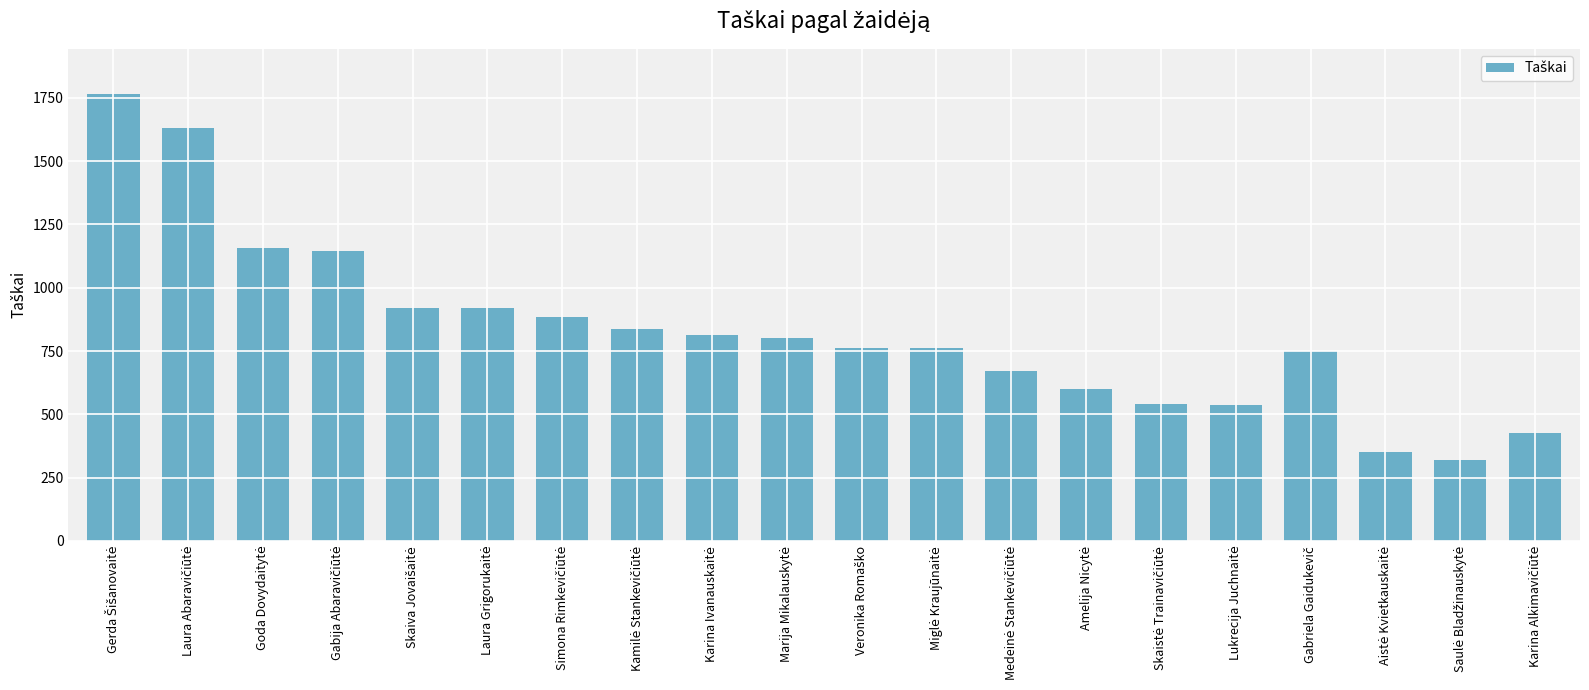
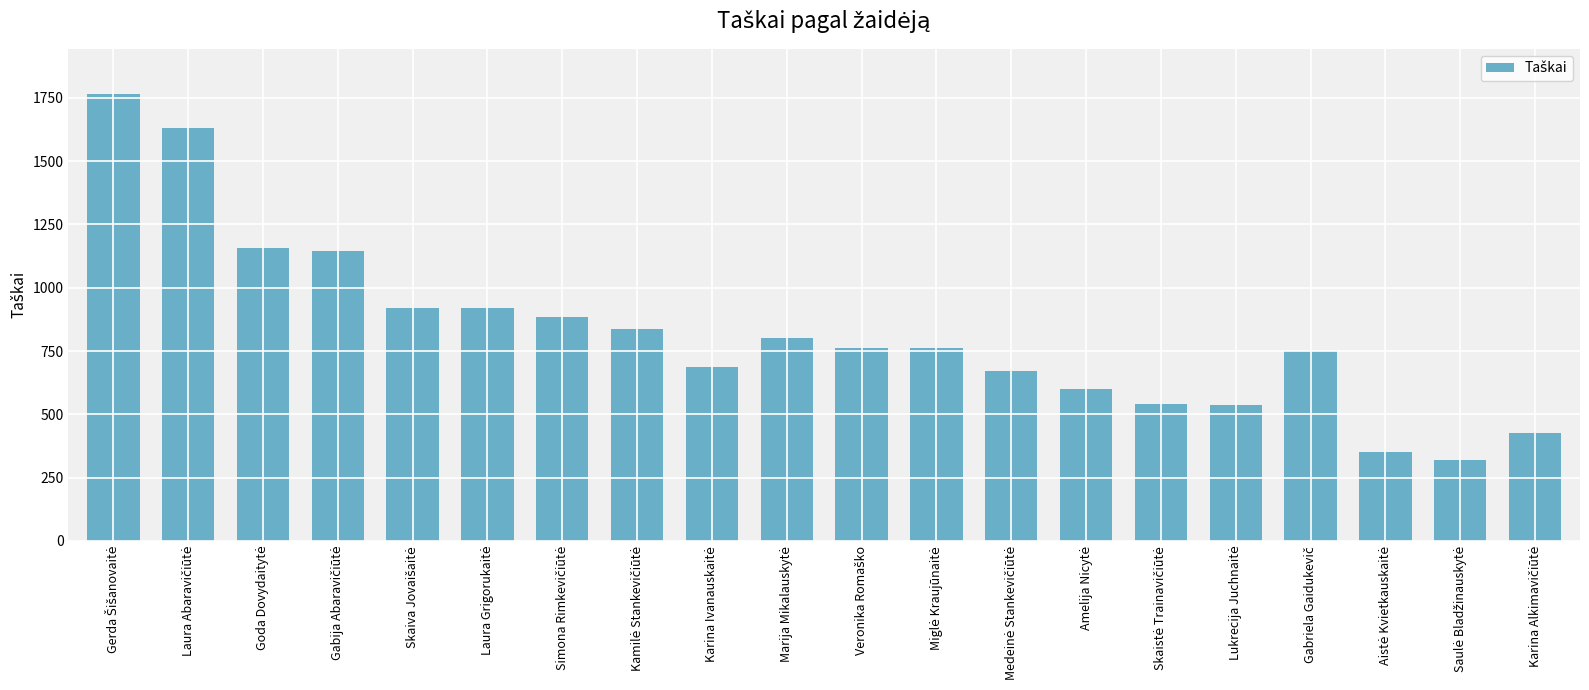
Karina Ivanauskaitė: 810 -> 680
